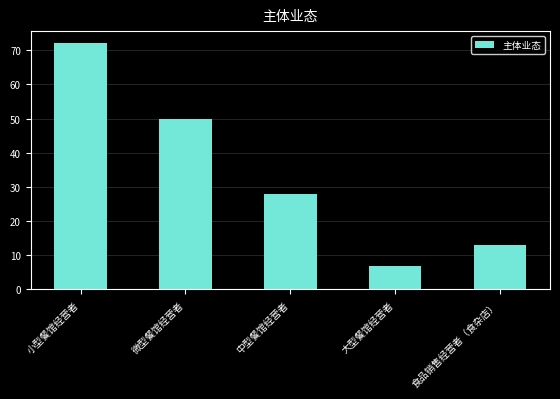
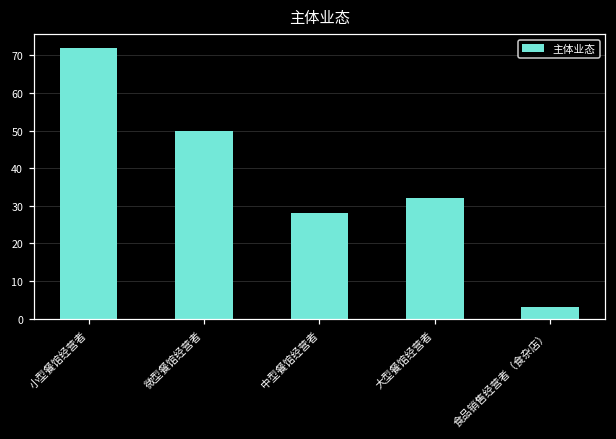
大型餐馆经营者: 7 -> 32
食品销售经营者（食杂店）: 13 -> 3
